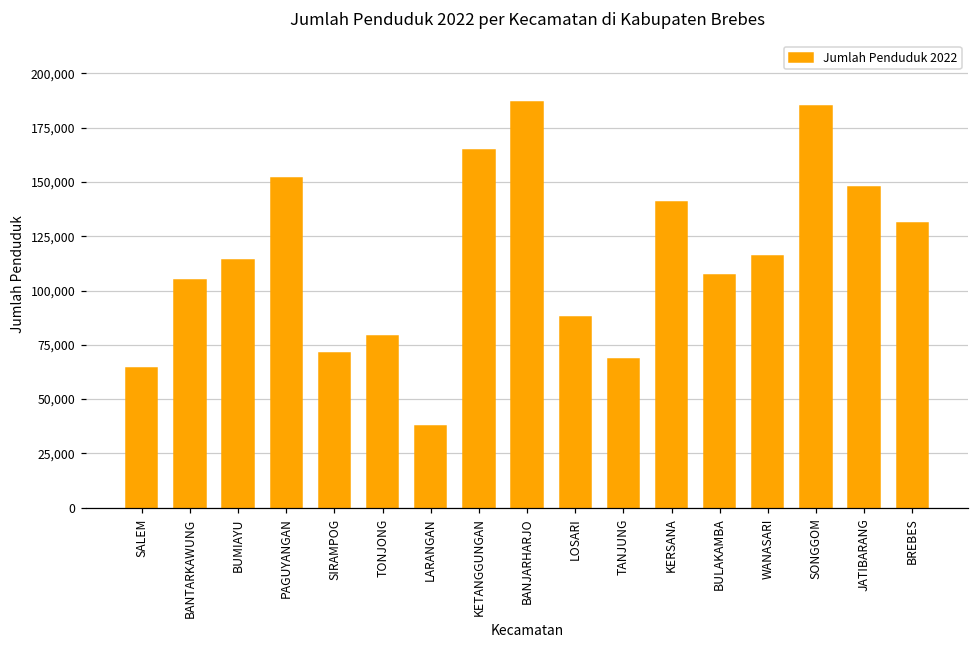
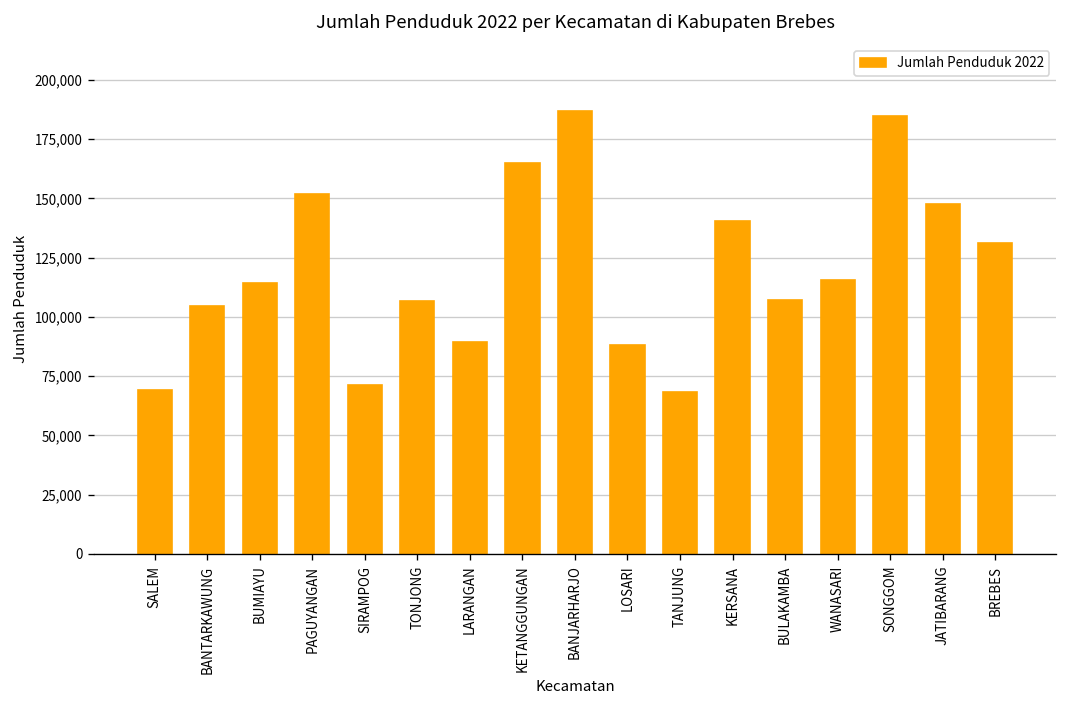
SALEM: 64,000 -> 69,000
TONJONG: 79,000 -> 107,000
LARANGAN: 37,000 -> 90,000
